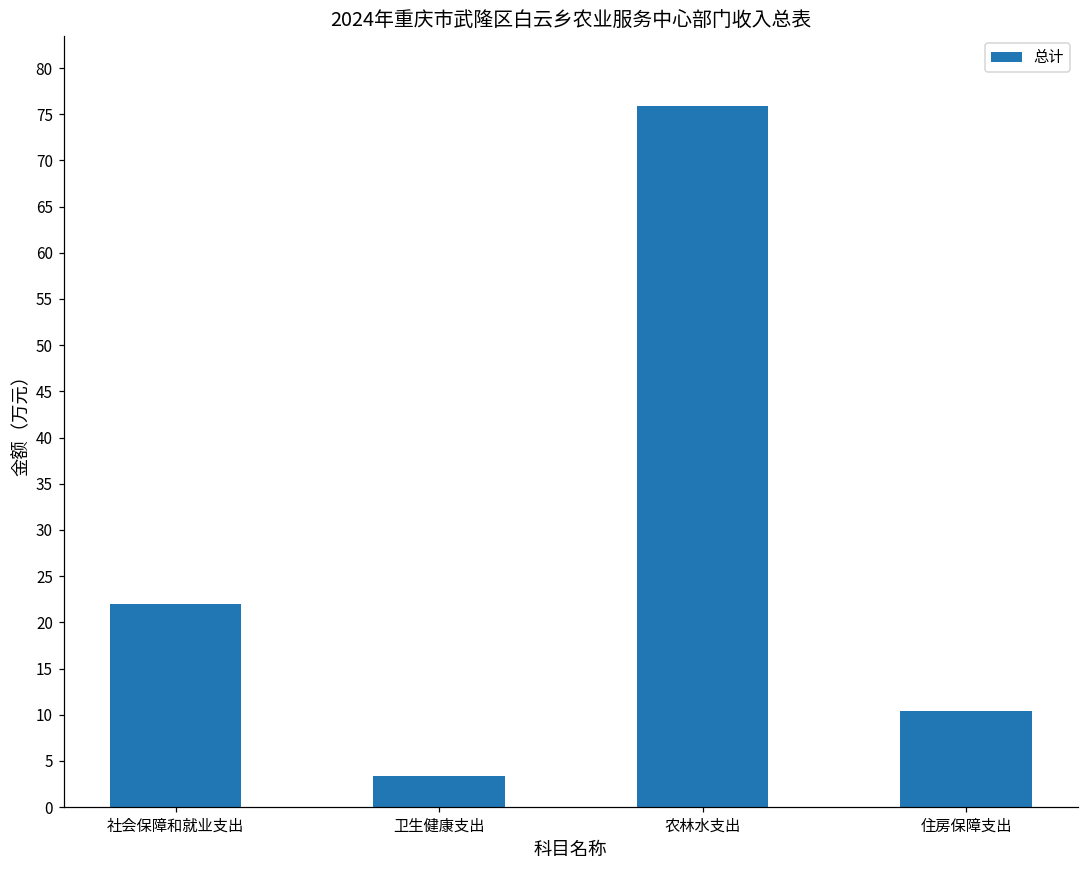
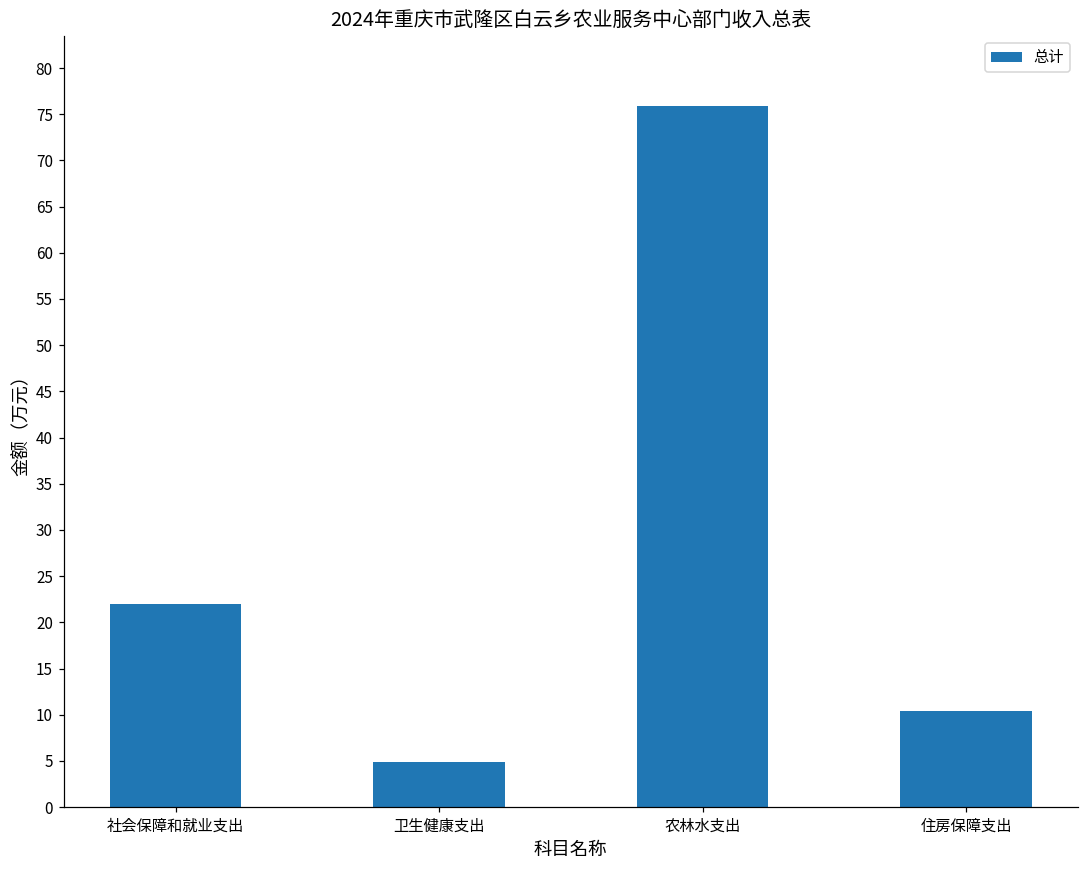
卫生健康支出: 3 -> 5
